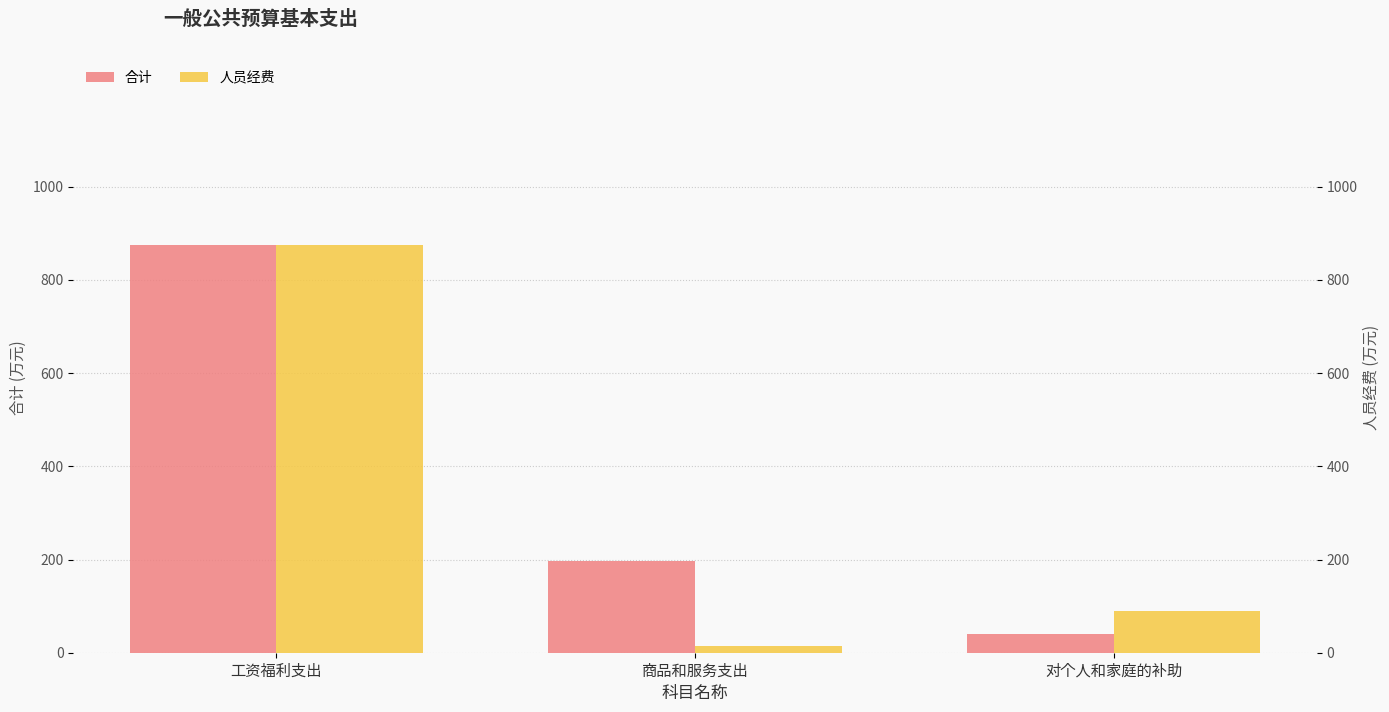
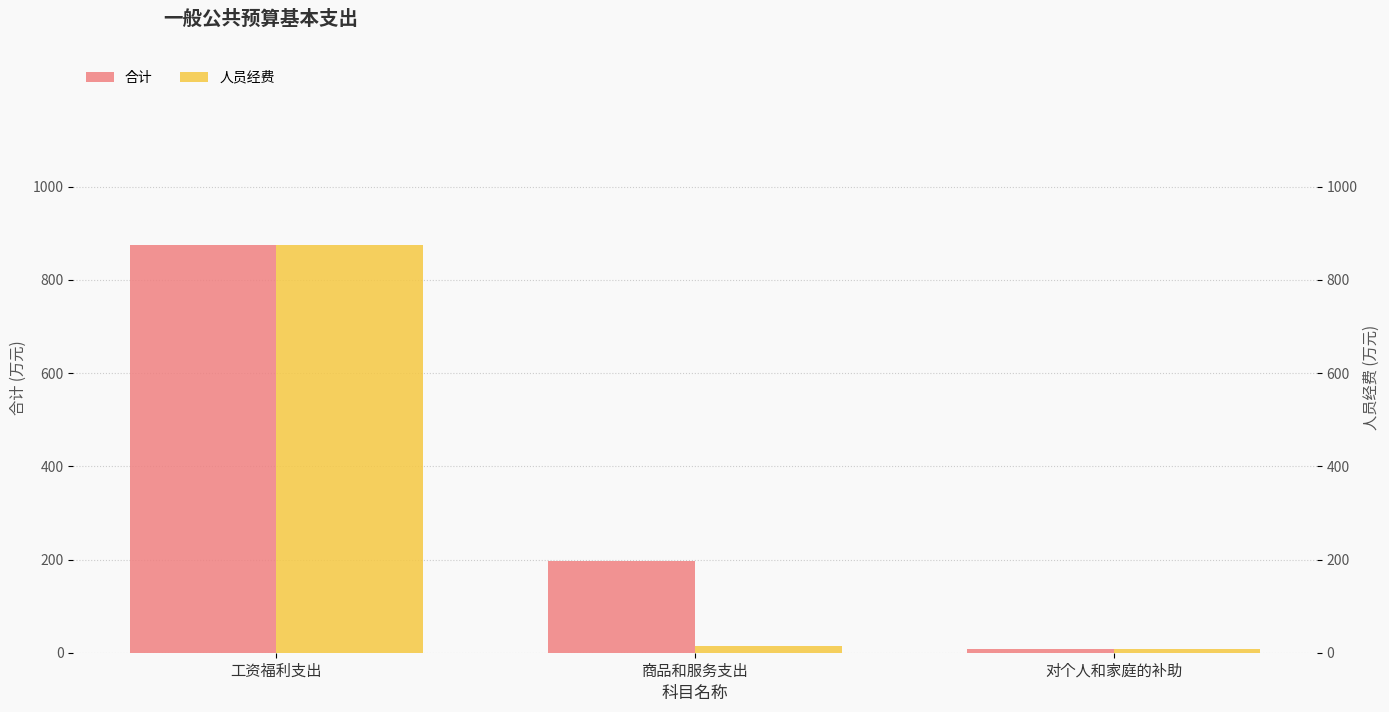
合计, 对个人和家庭的补助: 40 -> 10
人员经费, 对个人和家庭的补助: 90 -> 10
